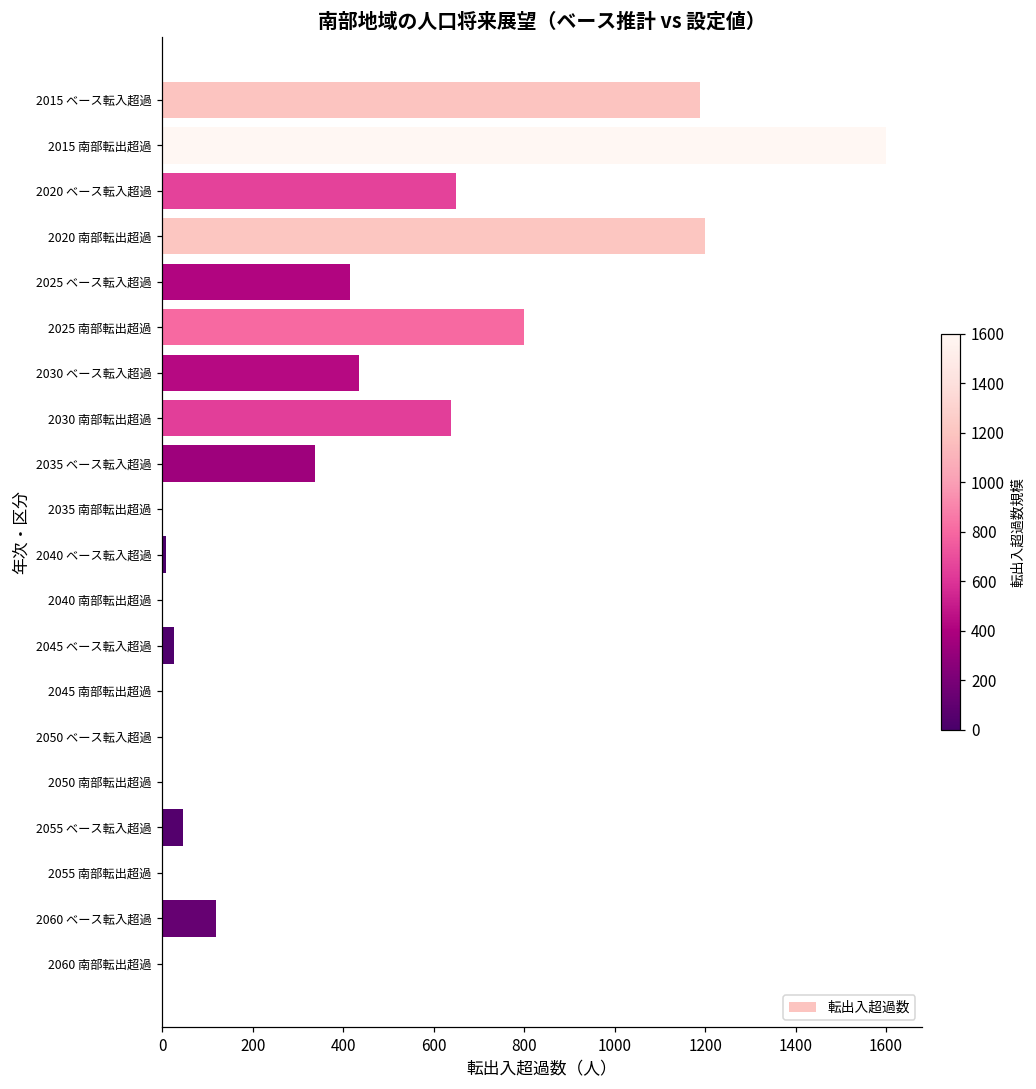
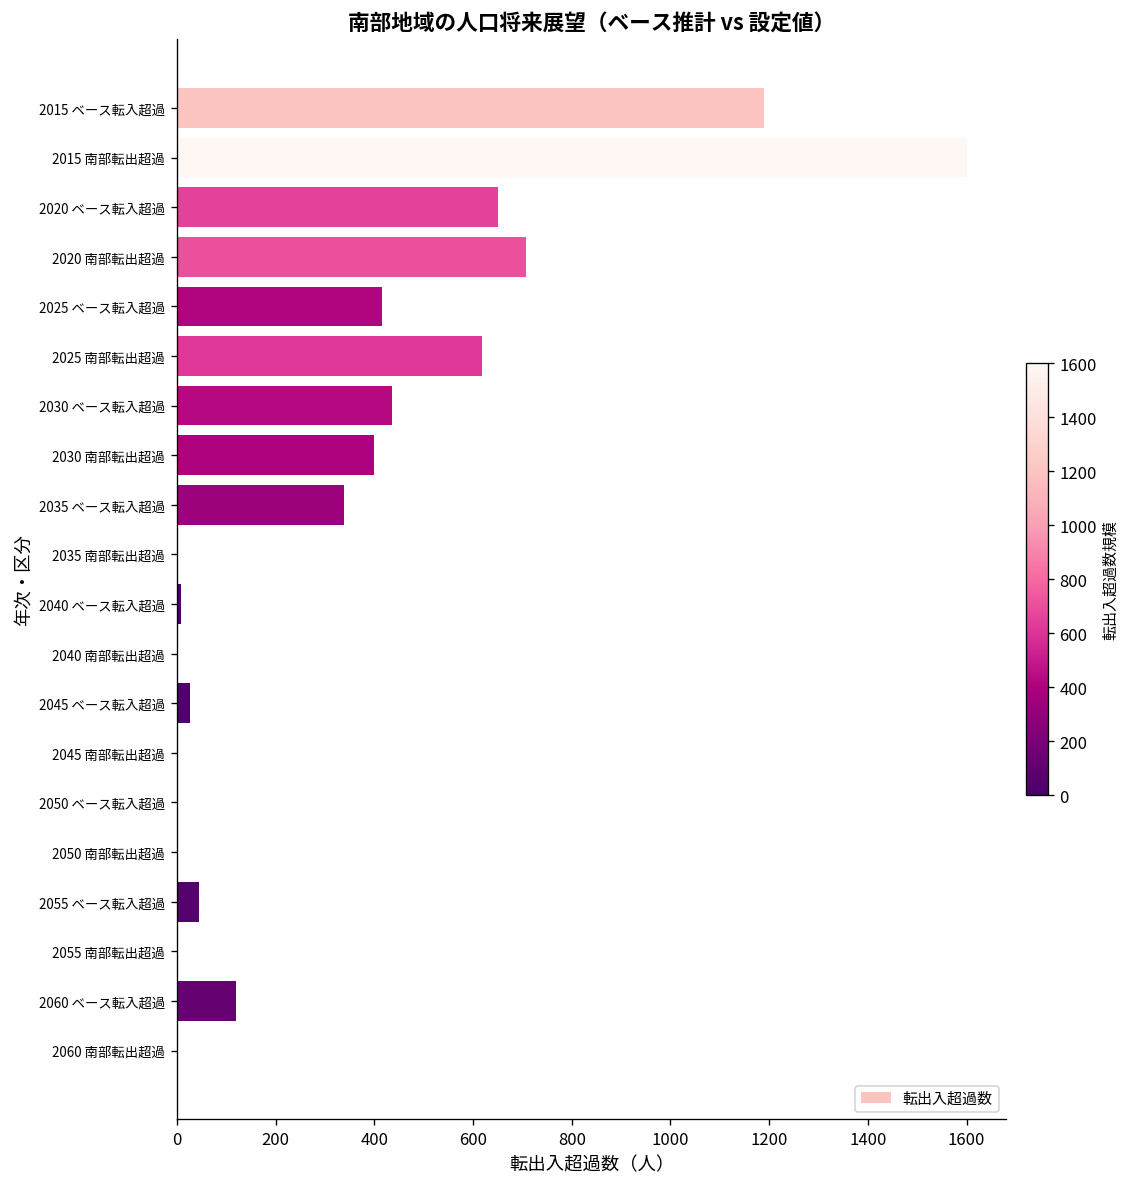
2020 南部転出超過: 1200 -> 710
2025 南部転出超過: 800 -> 620
2030 南部転出超過: 640 -> 400
